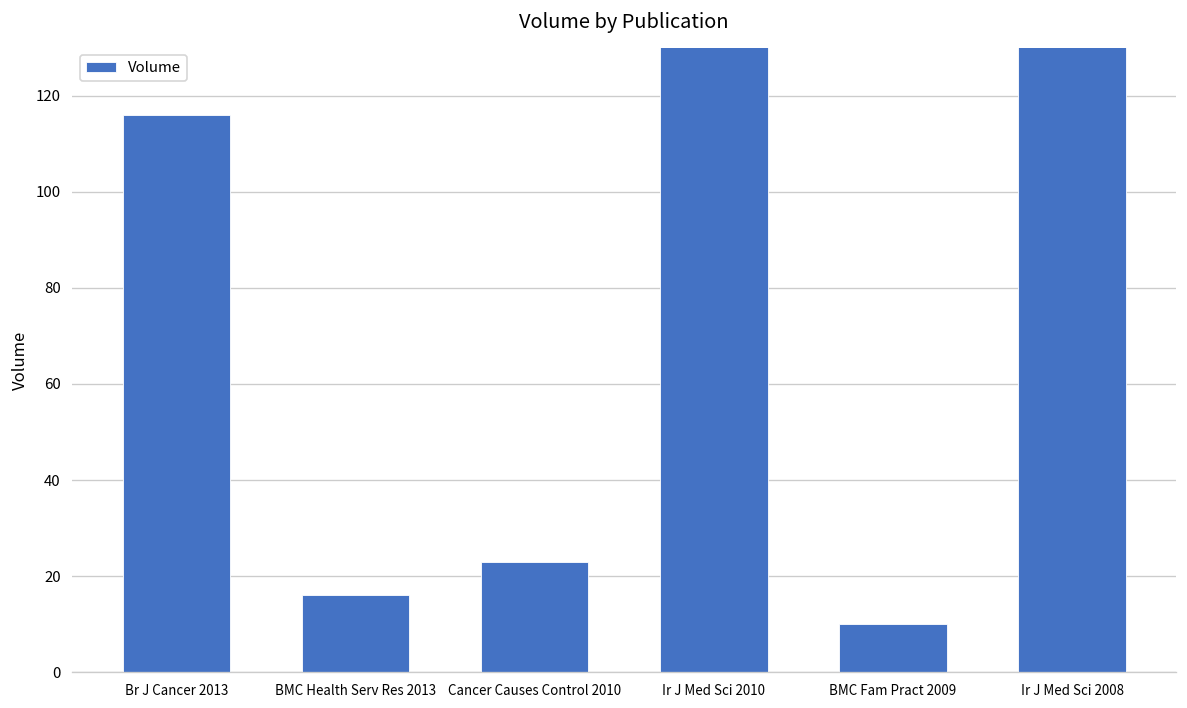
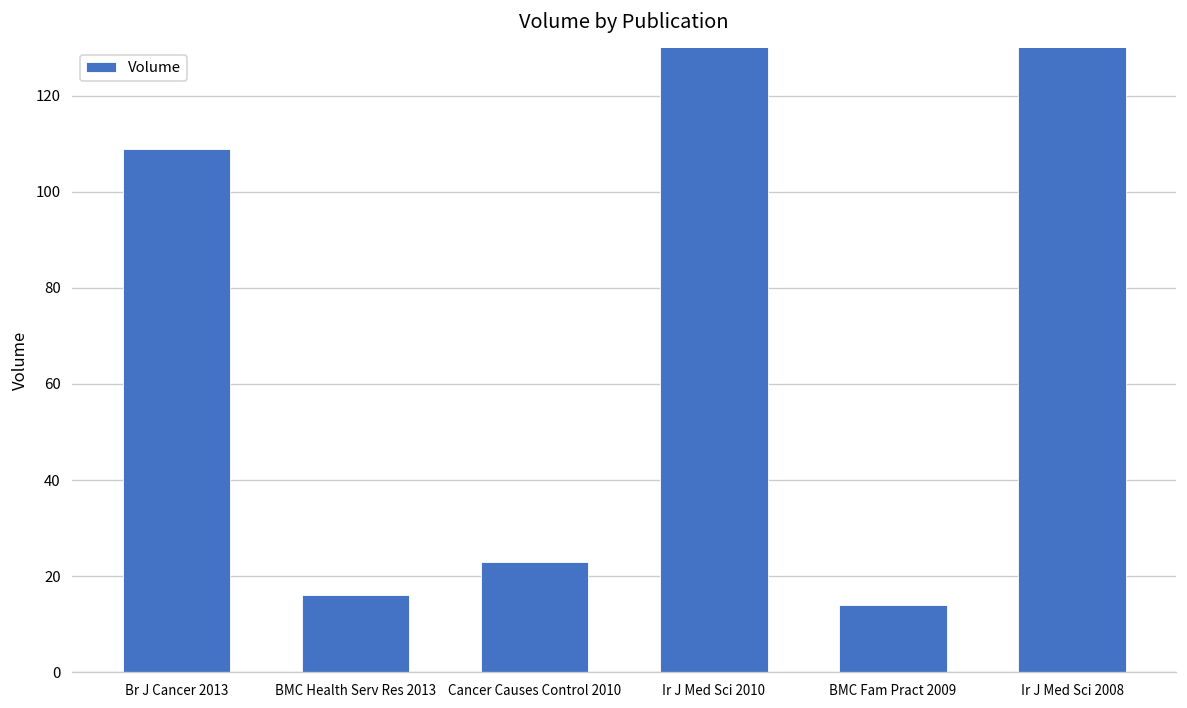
Br J Cancer 2013: 116 -> 109
BMC Fam Pract 2009: 10 -> 14
